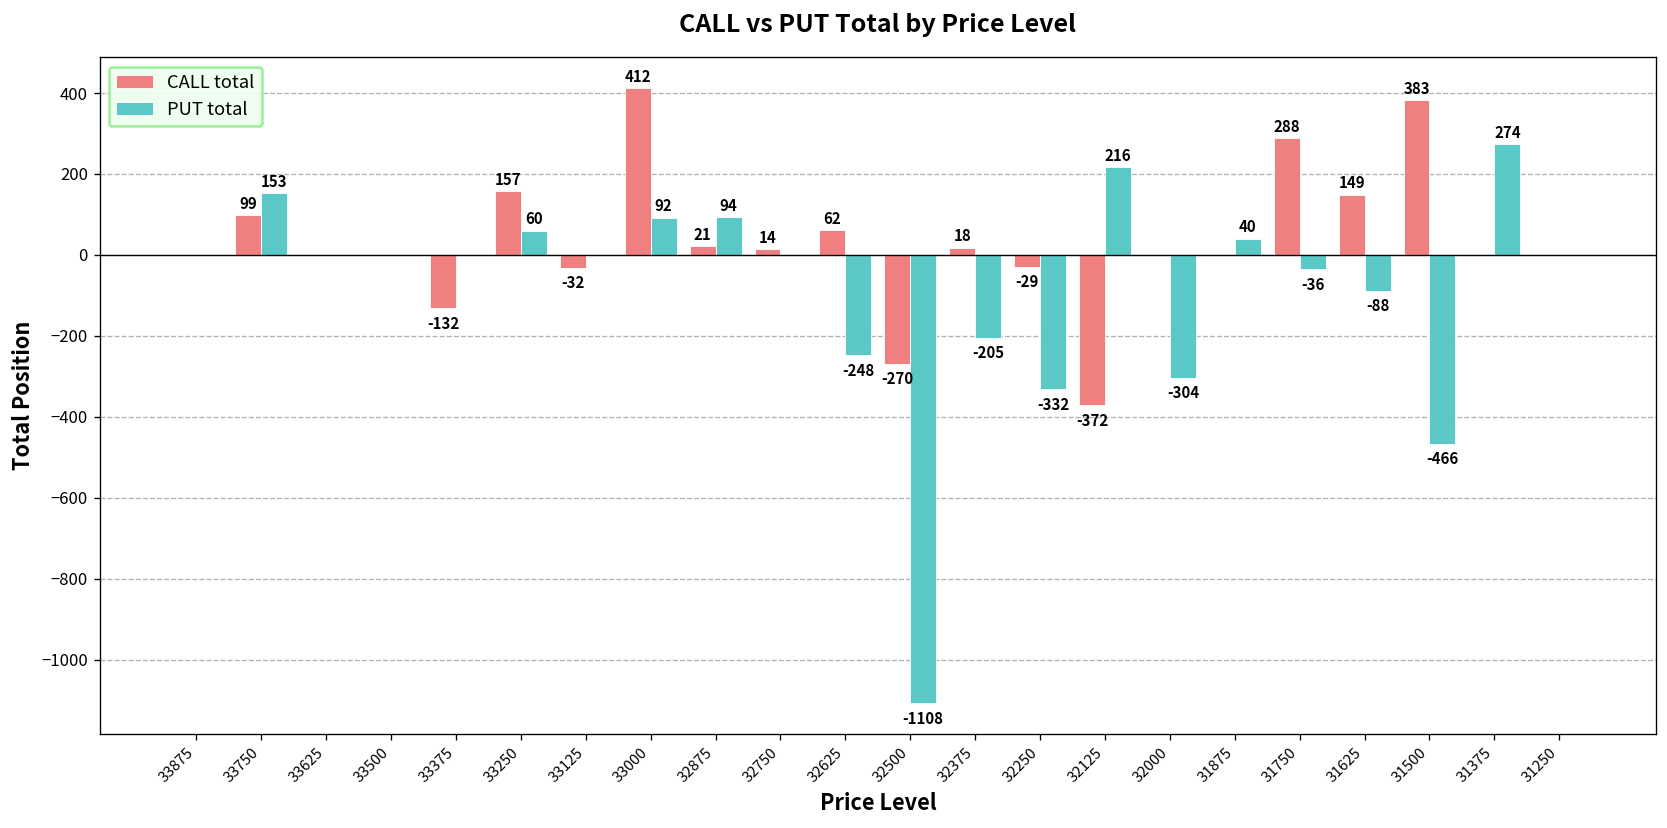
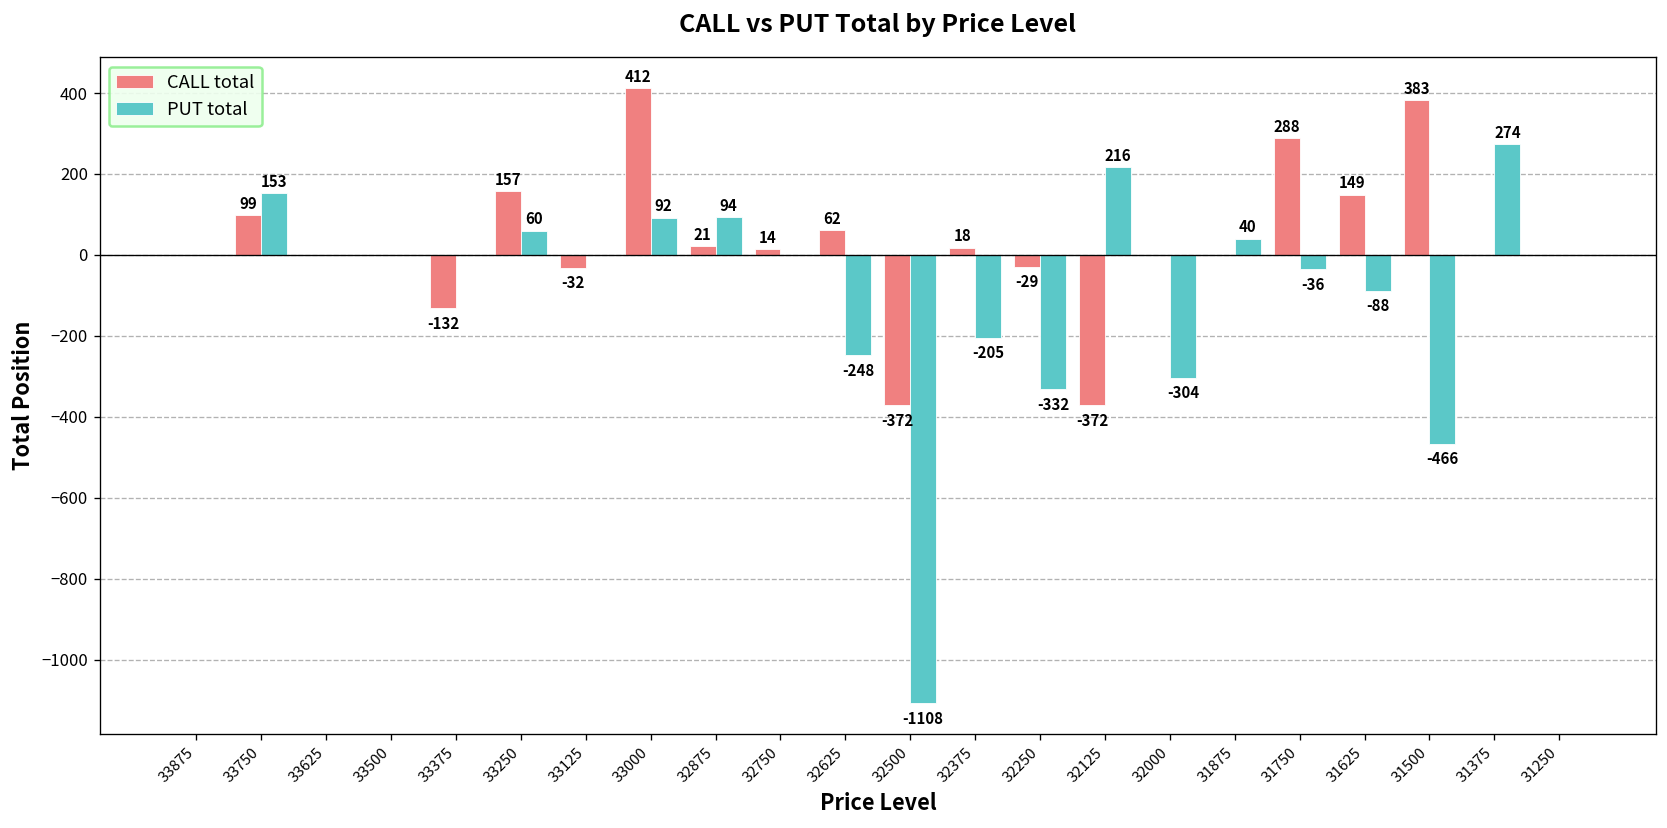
CALL total, 32500: -270 -> -372
